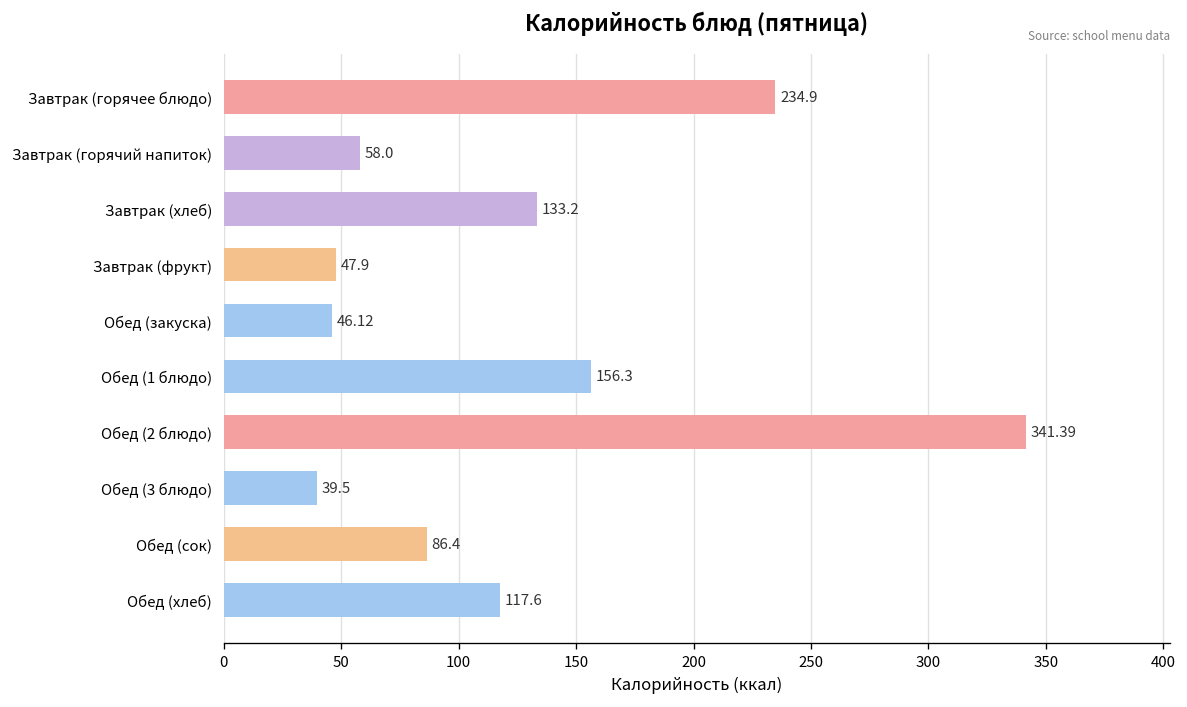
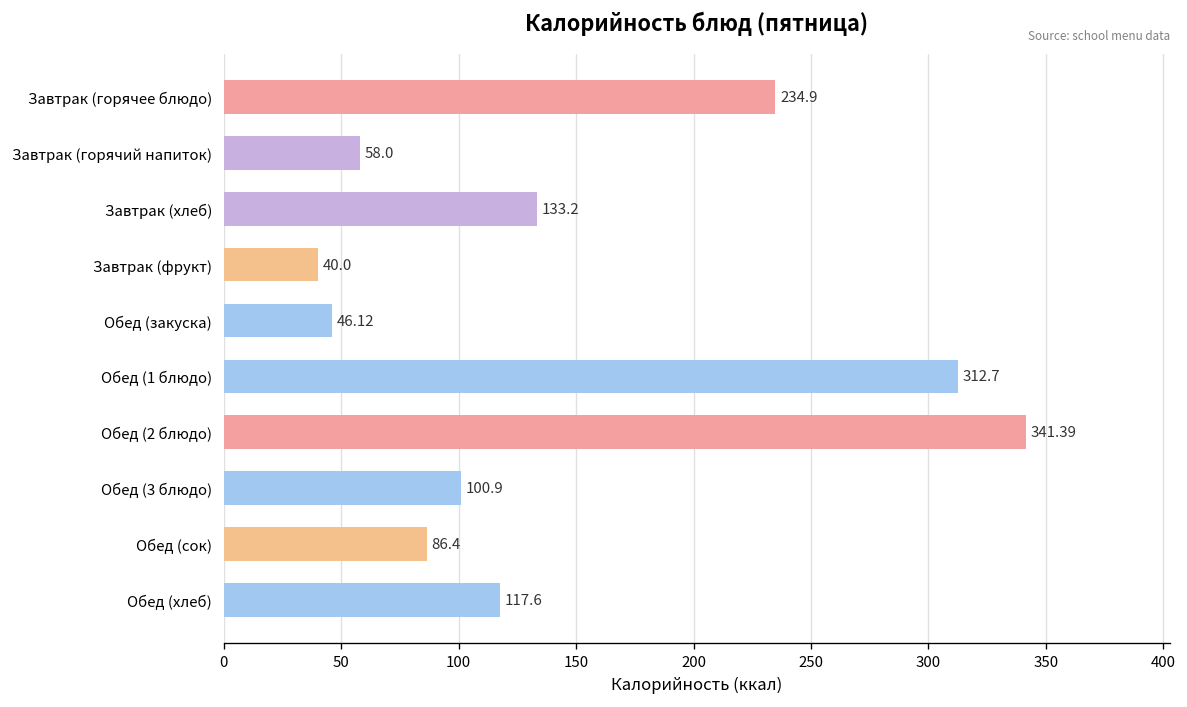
Завтрак (фрукт): 47.9 -> 40.0
Обед (1 блюдо): 156.3 -> 312.7
Обед (3 блюдо): 39.5 -> 100.9
